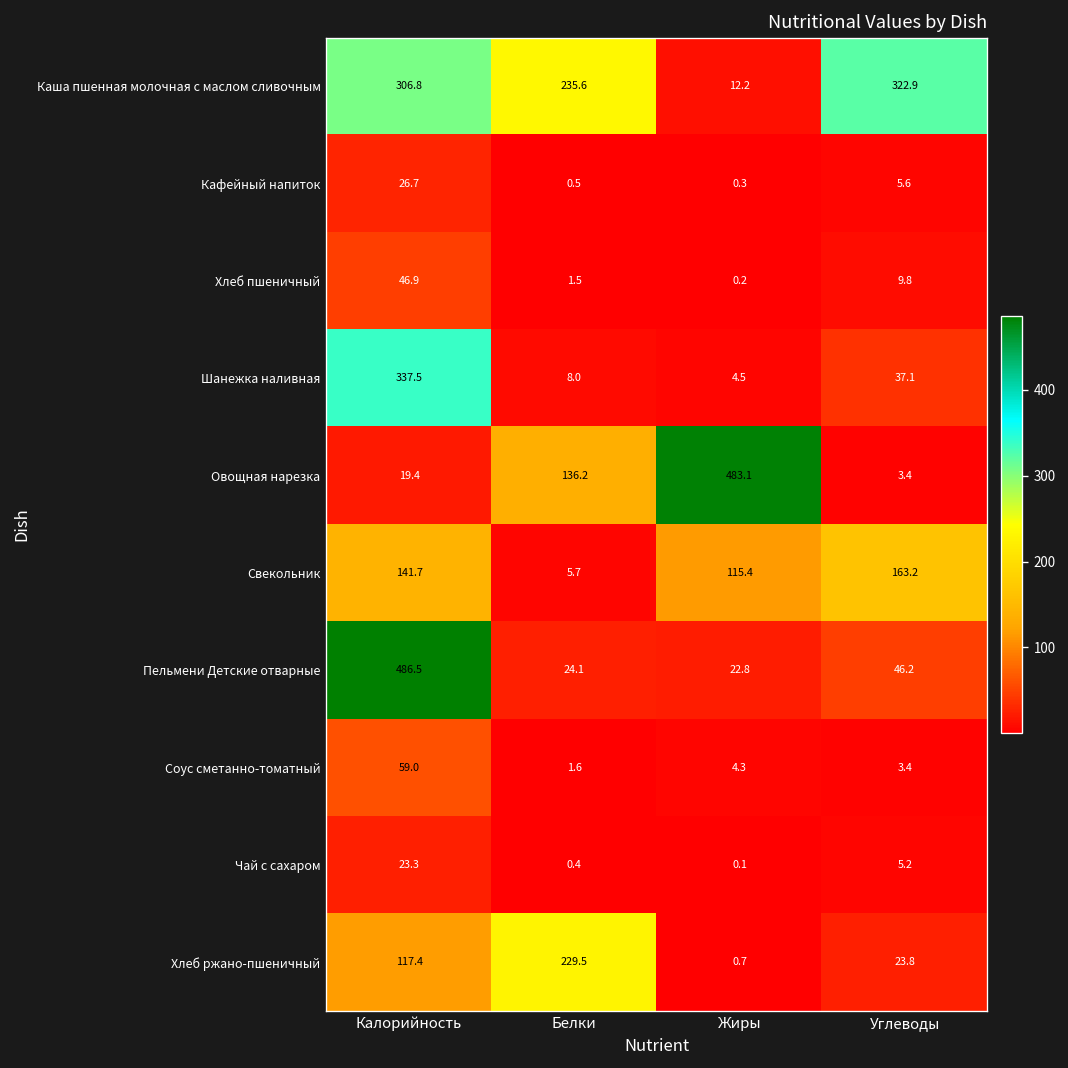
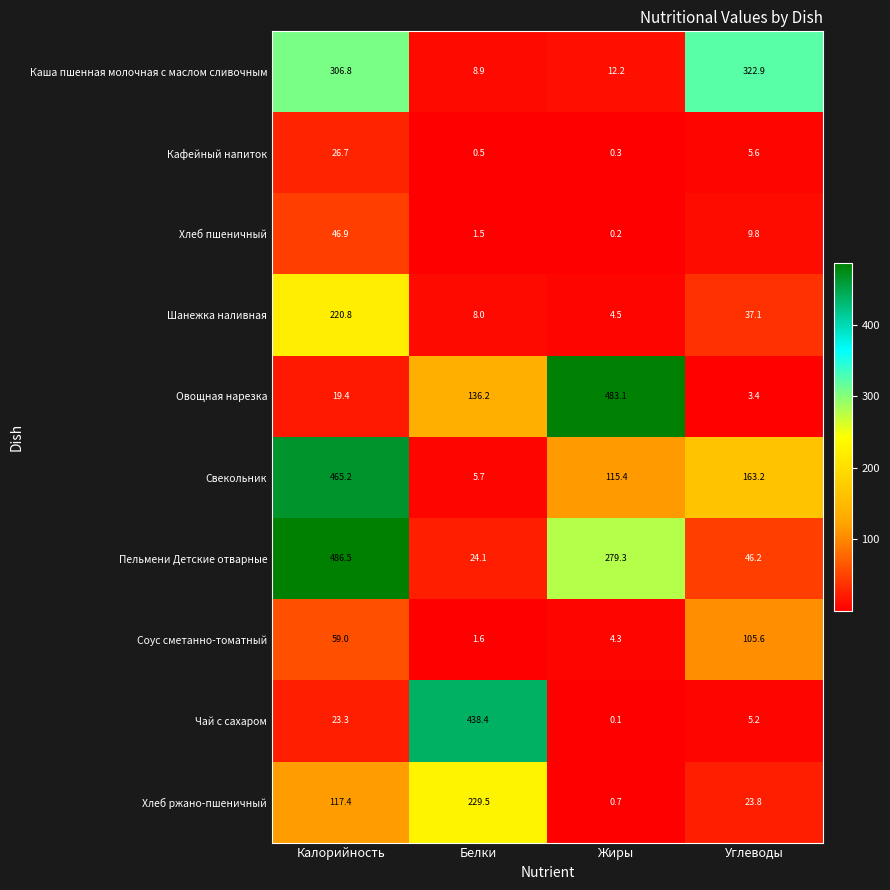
Каша пшенная молочная с маслом сливочным, Белки: 235.6 -> 8.9
Шанежка наливная, Калорийность: 337.5 -> 220.8
Свекольник, Калорийность: 141.7 -> 465.2
Пельмени Детские отварные, Жиры: 22.8 -> 279.3
Соус сметанно-томатный, Углеводы: 3.4 -> 105.6
Чай с сахаром, Белки: 0.4 -> 438.4
